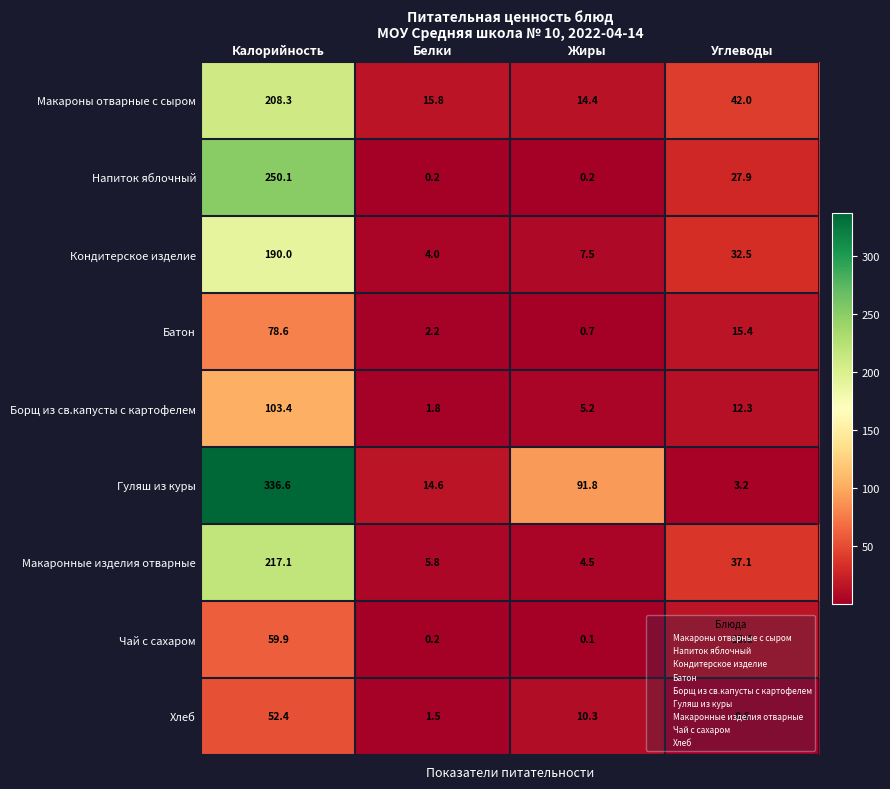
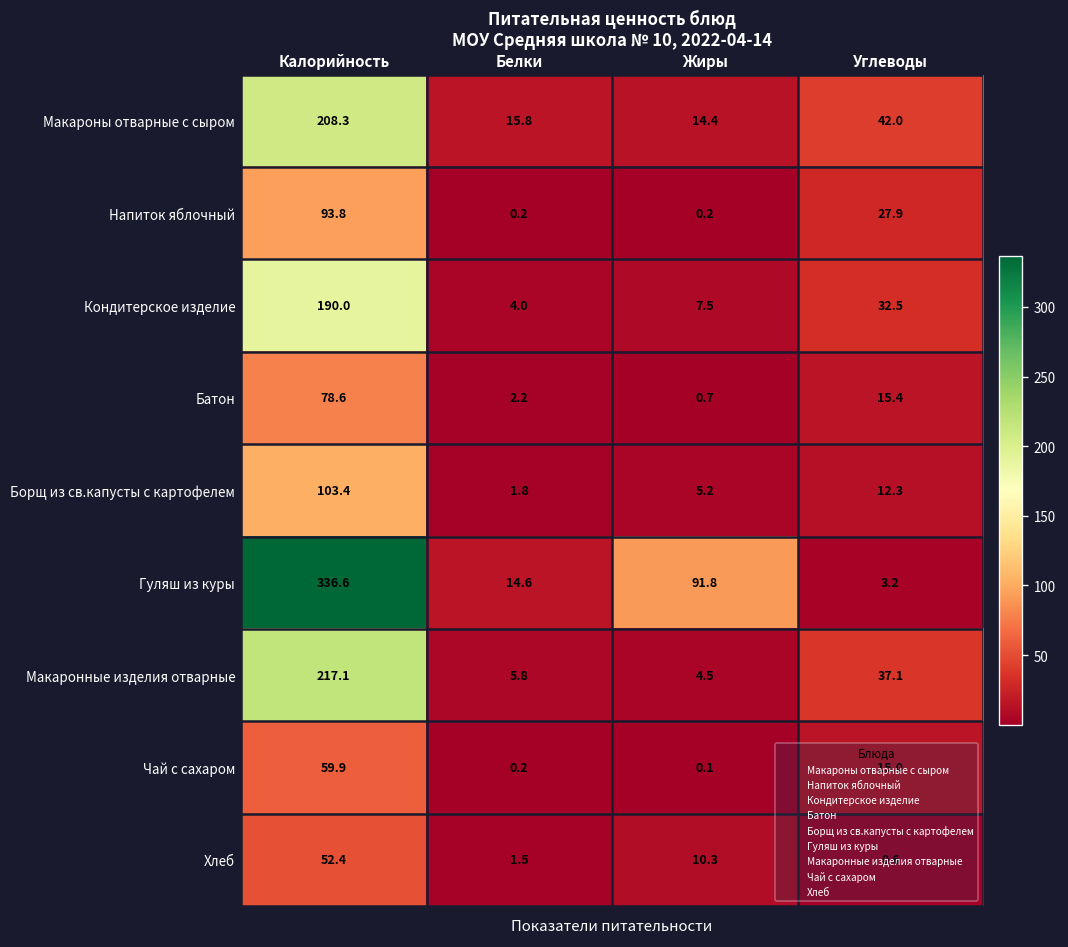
Напиток яблочный, Калорийность: 250.1 -> 93.8
